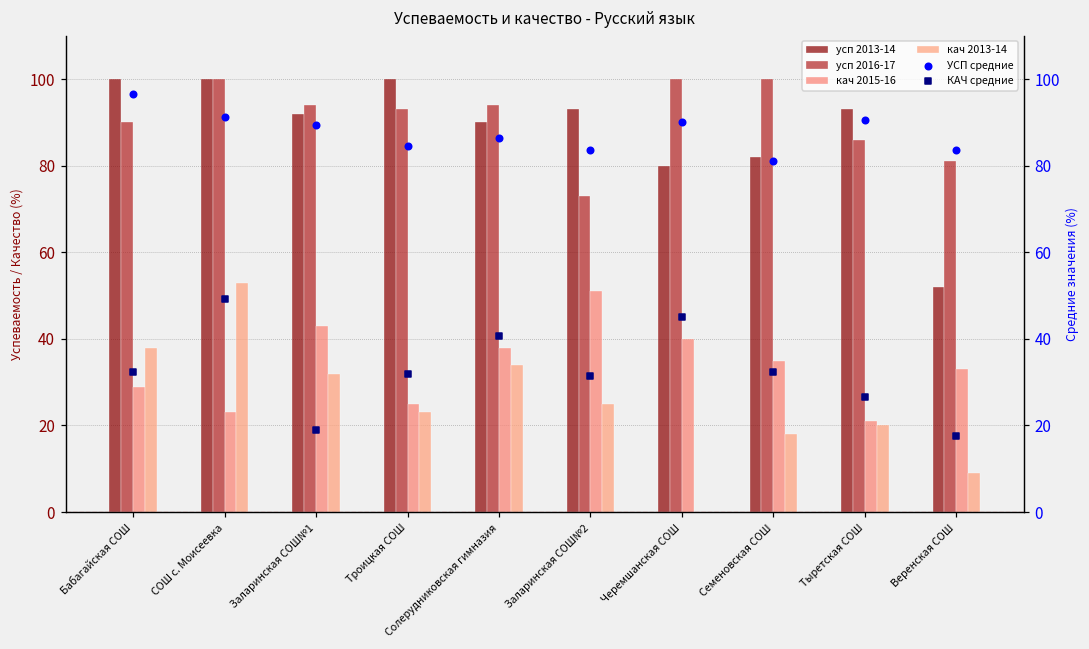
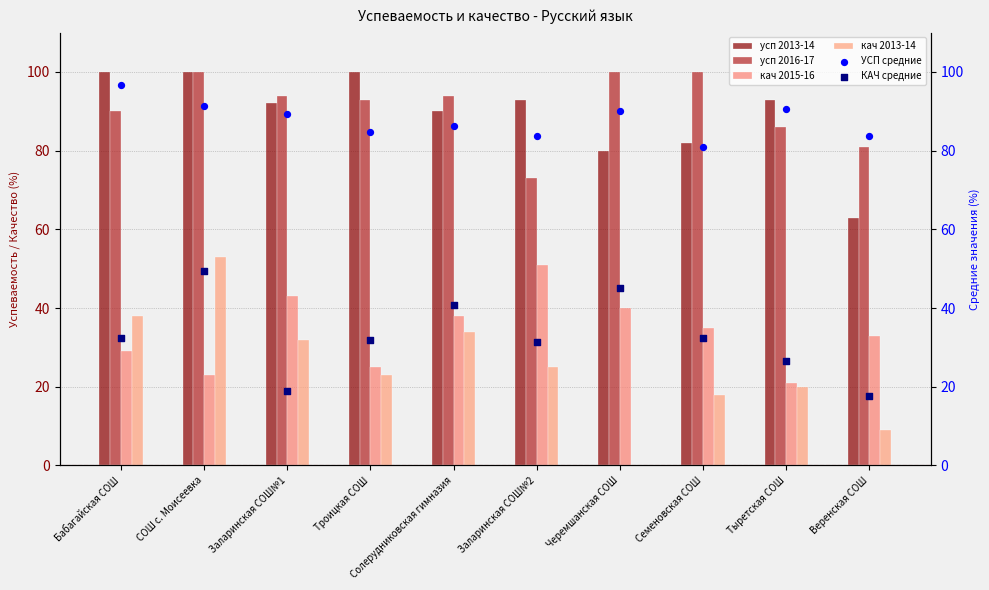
усп 2013-14, Веренская СОШ: 52 -> 63
